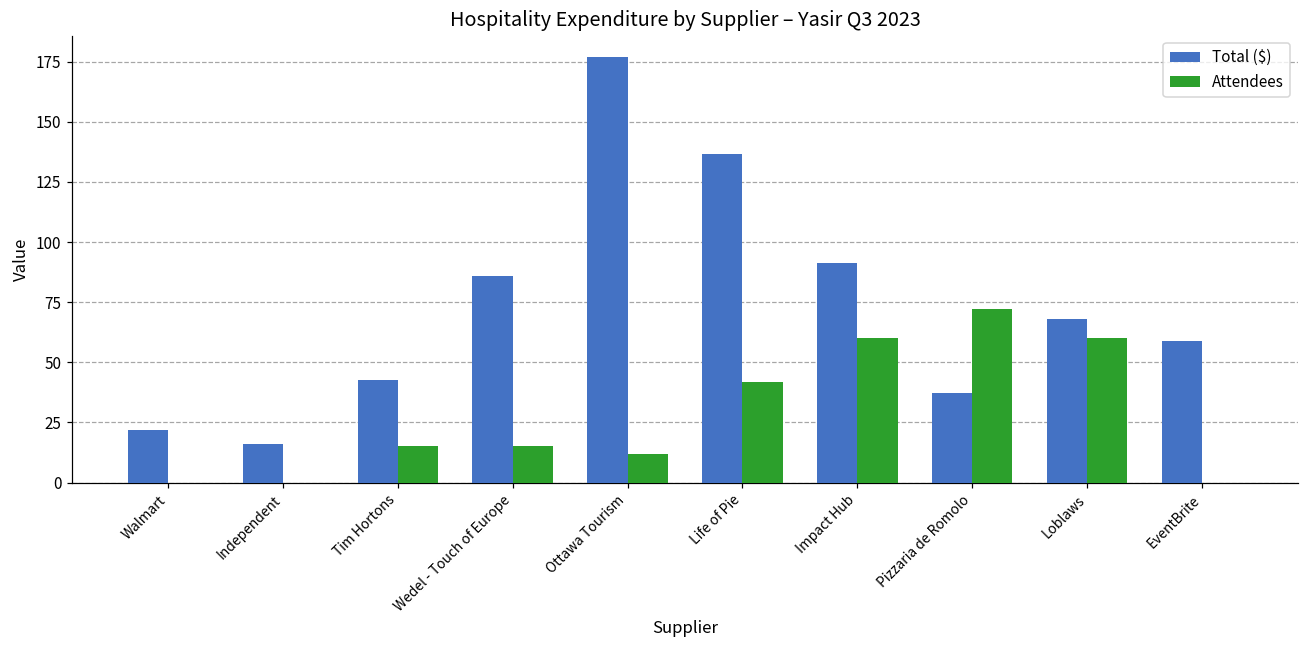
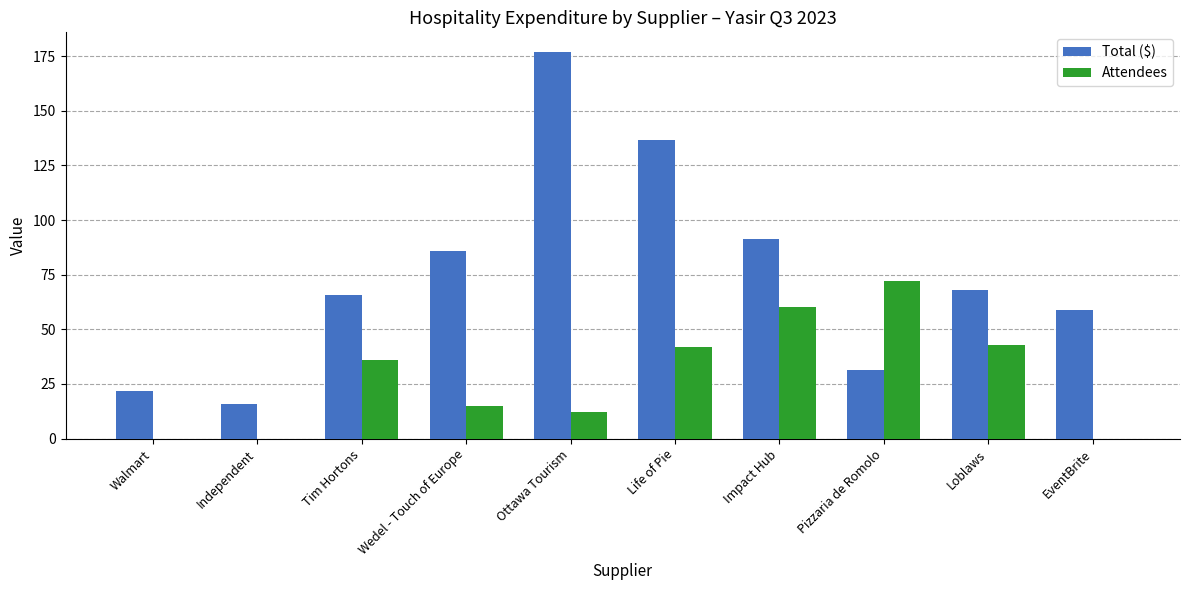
Total ($), Tim Hortons: 42 -> 66
Attendees, Tim Hortons: 15 -> 36
Total ($), Pizzaria de Romolo: 37 -> 31
Attendees, Loblaws: 60 -> 43
